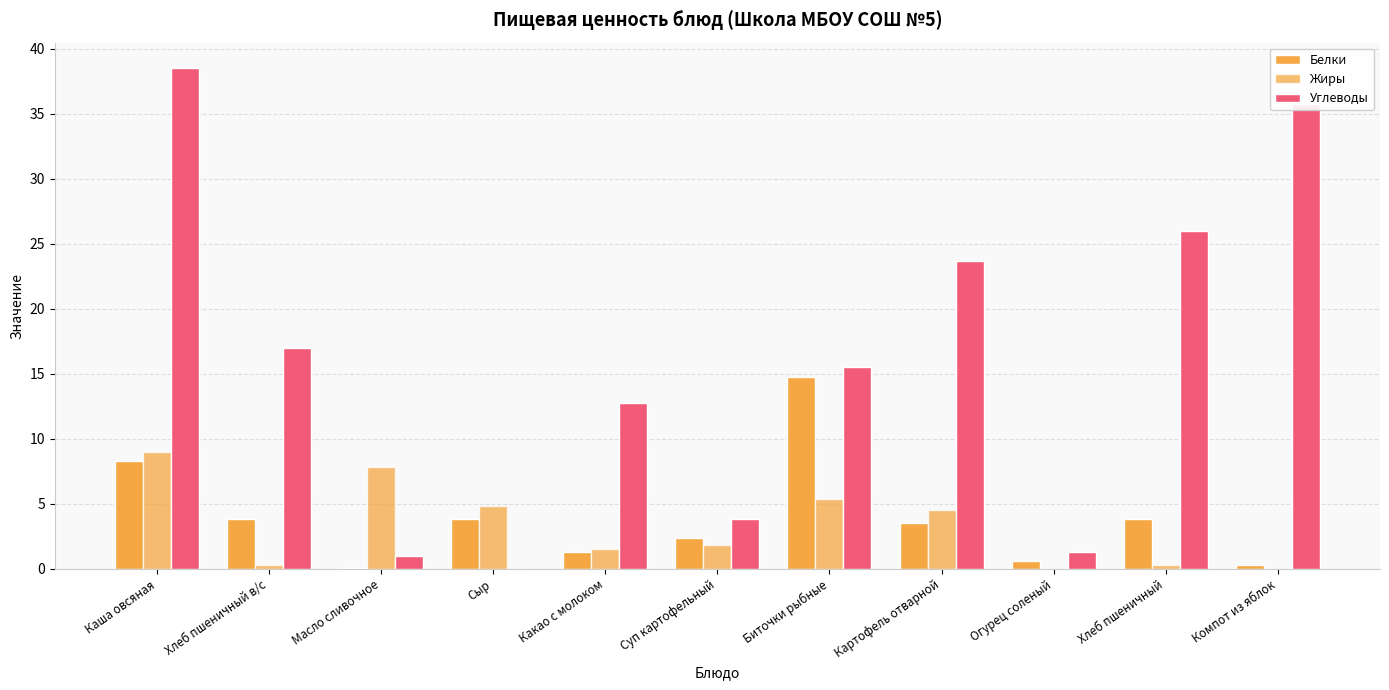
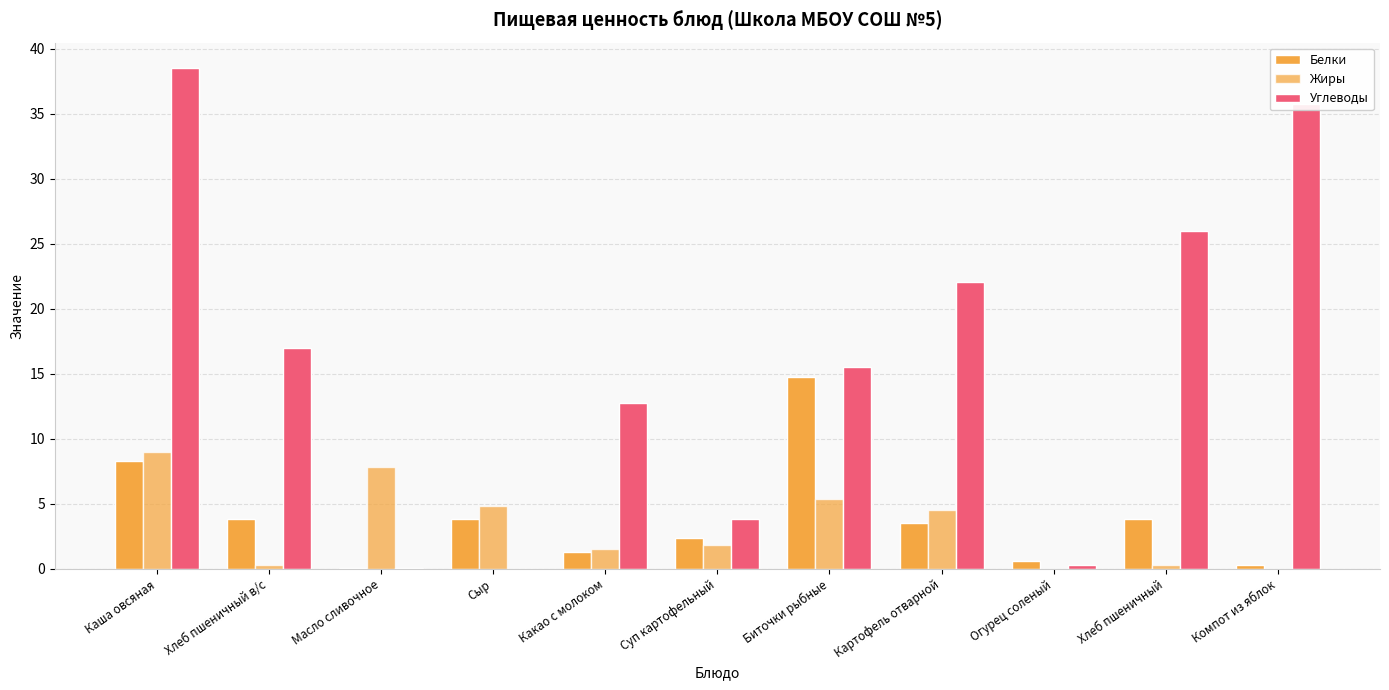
Углеводы, Масло сливочное: 1.0 -> 0.1
Углеводы, Картофель отварной: 23.7 -> 22.1
Углеводы, Огурец соленый: 1.3 -> 0.3
